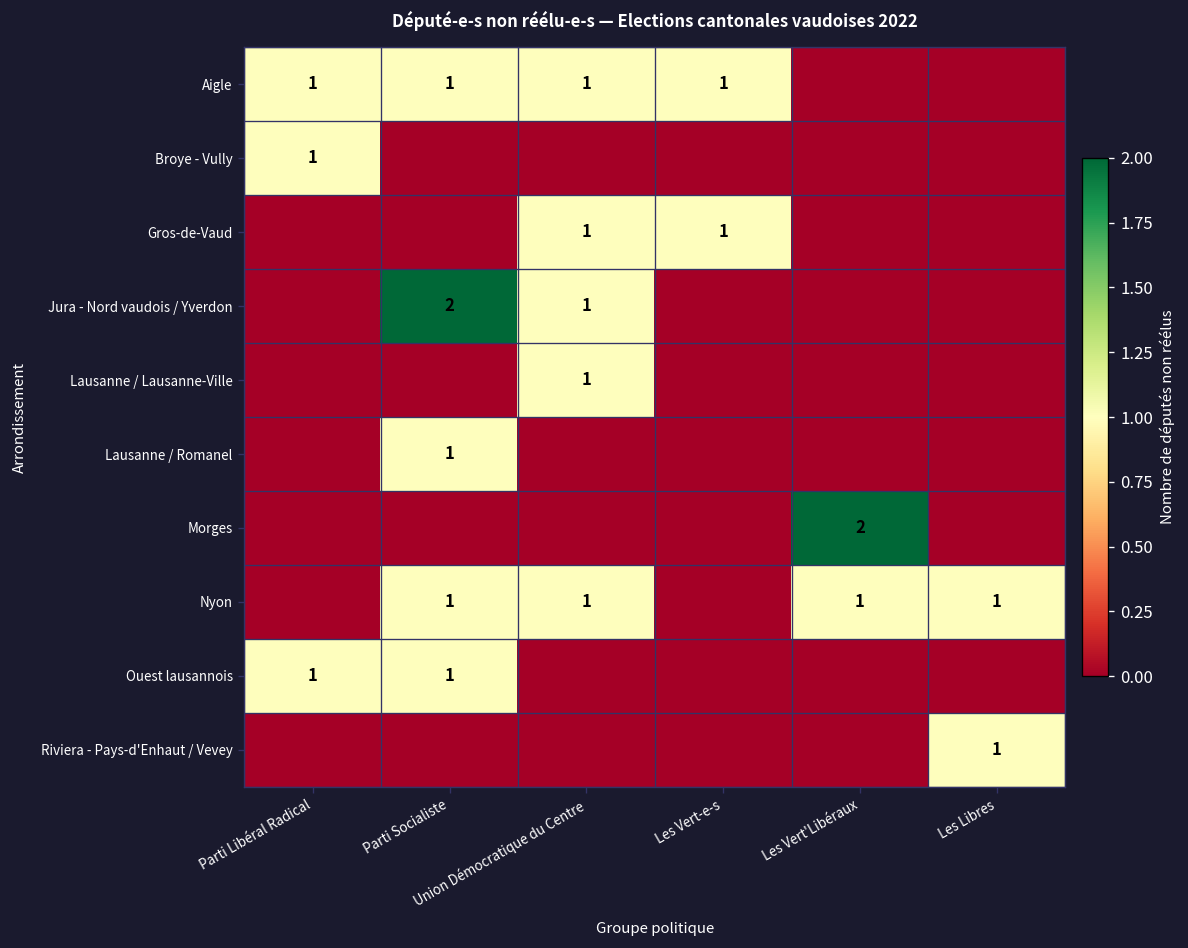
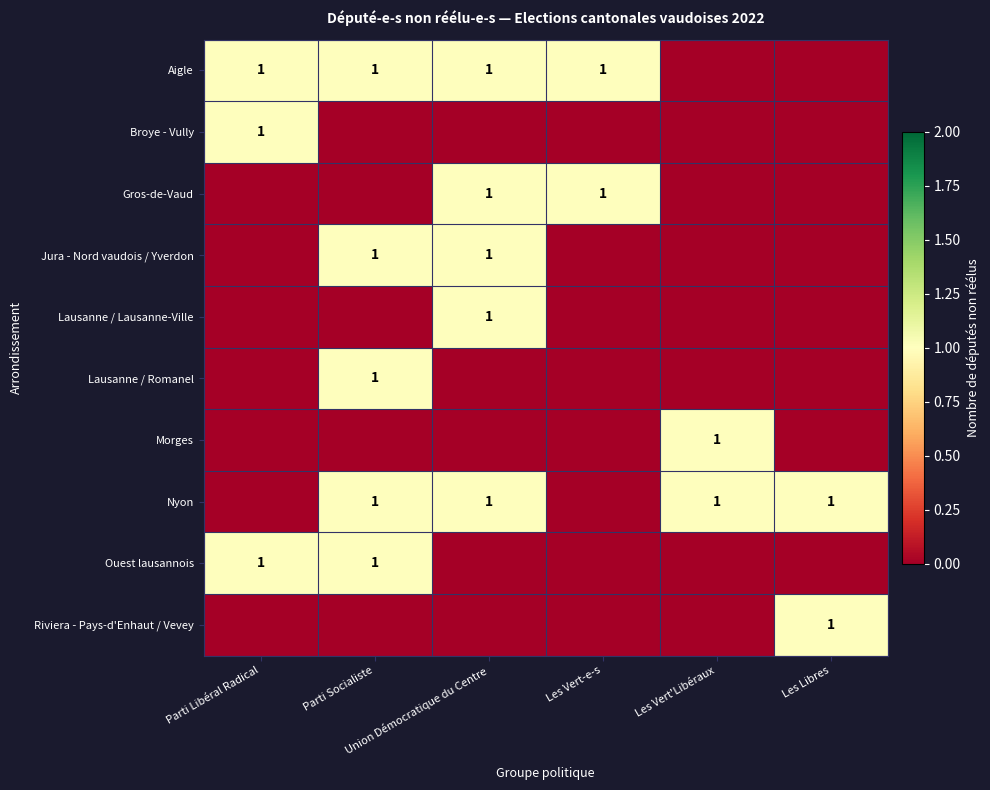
Jura - Nord vaudois / Yverdon, Parti Socialiste: 2 -> 1
Morges, Les Vert'Libéraux: 2 -> 1
